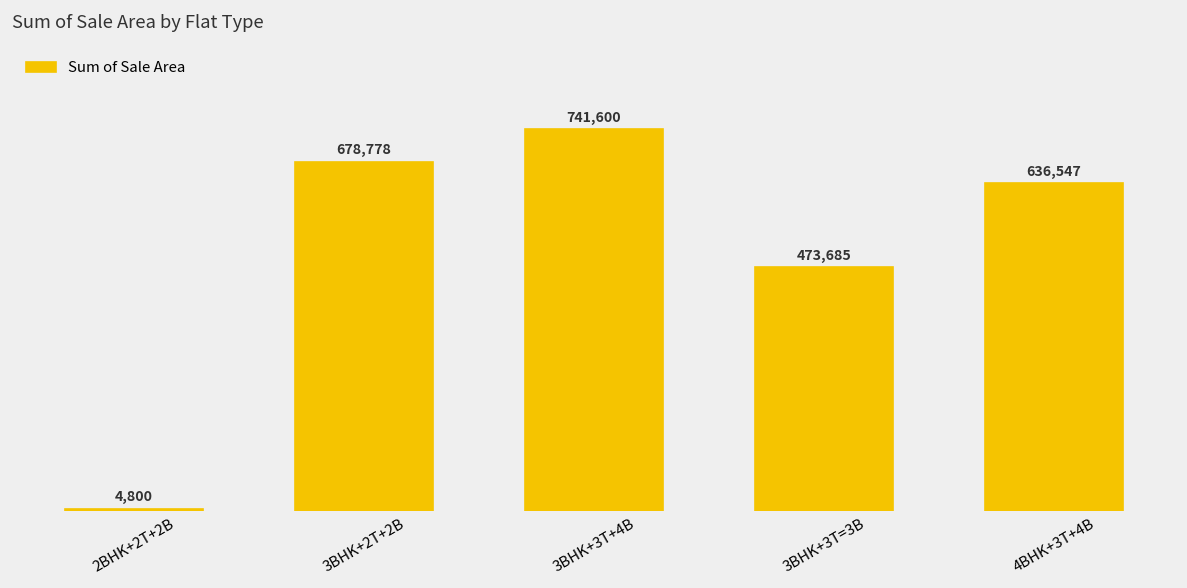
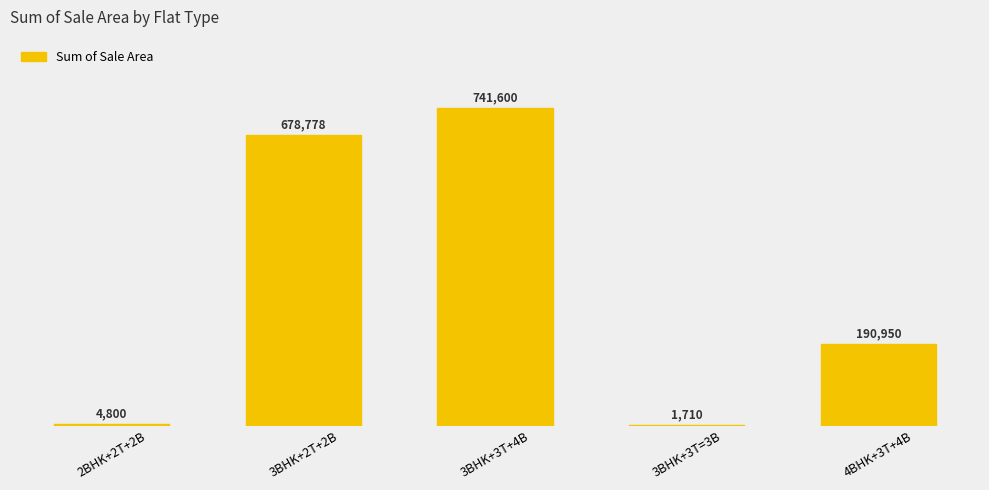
3BHK+3T=3B: 473,685 -> 1,710
4BHK+3T+4B: 636,547 -> 190,950
